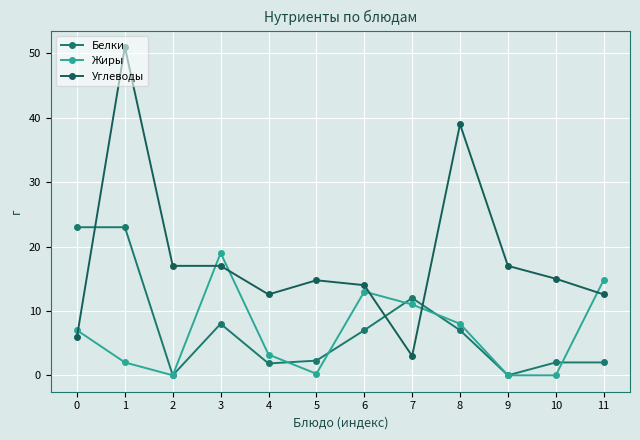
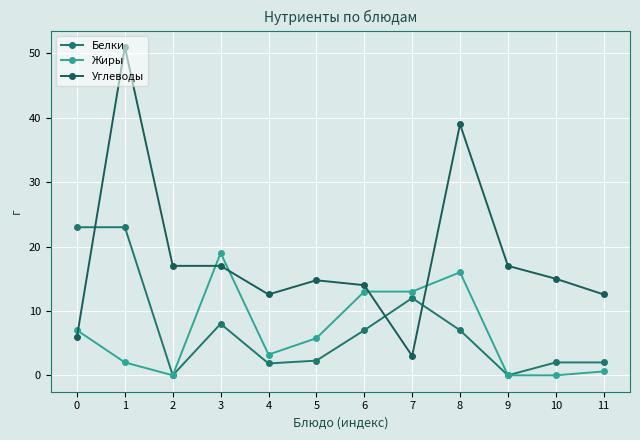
Жиры, 5: 0 -> 6
Жиры, 7: 11 -> 13
Жиры, 8: 8 -> 16
Жиры, 11: 15 -> 1
